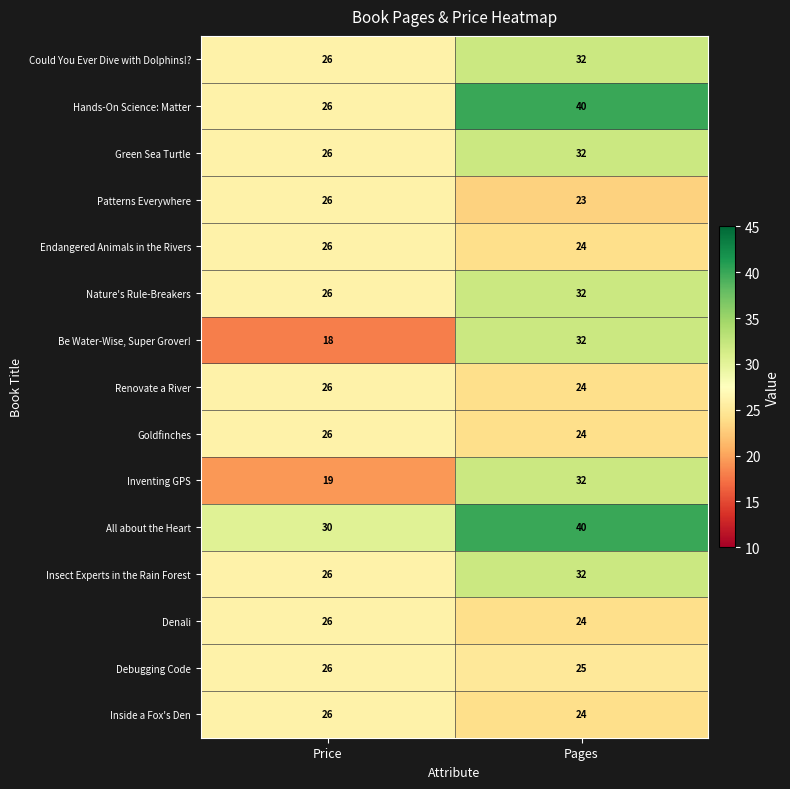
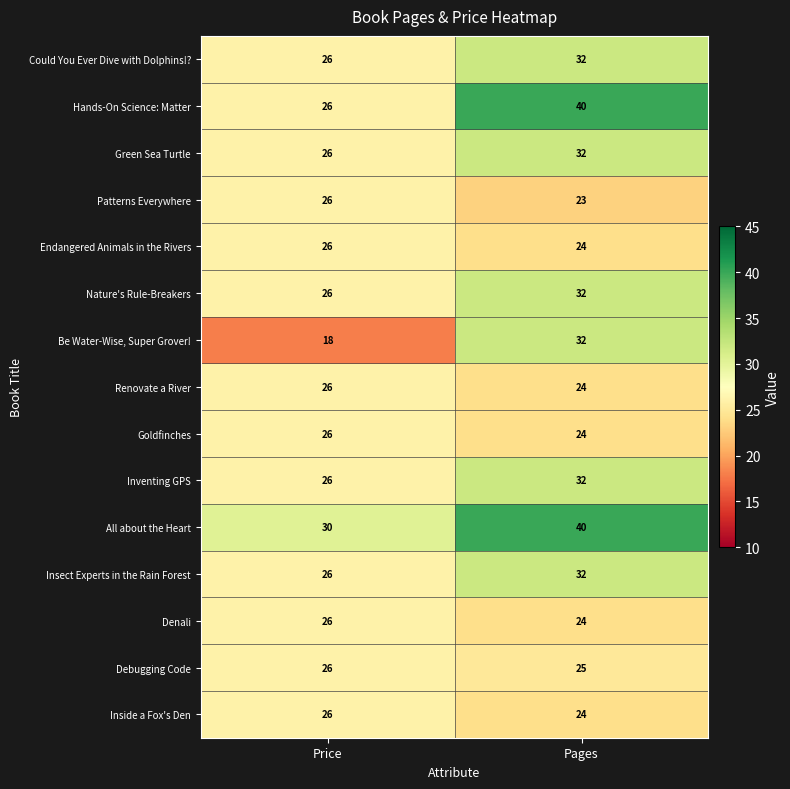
Inventing GPS, Price: 19 -> 26
